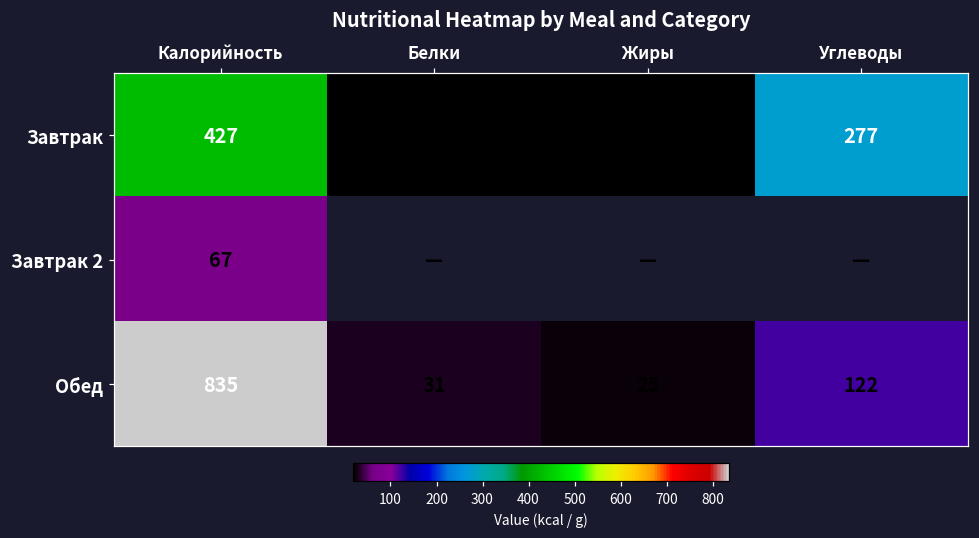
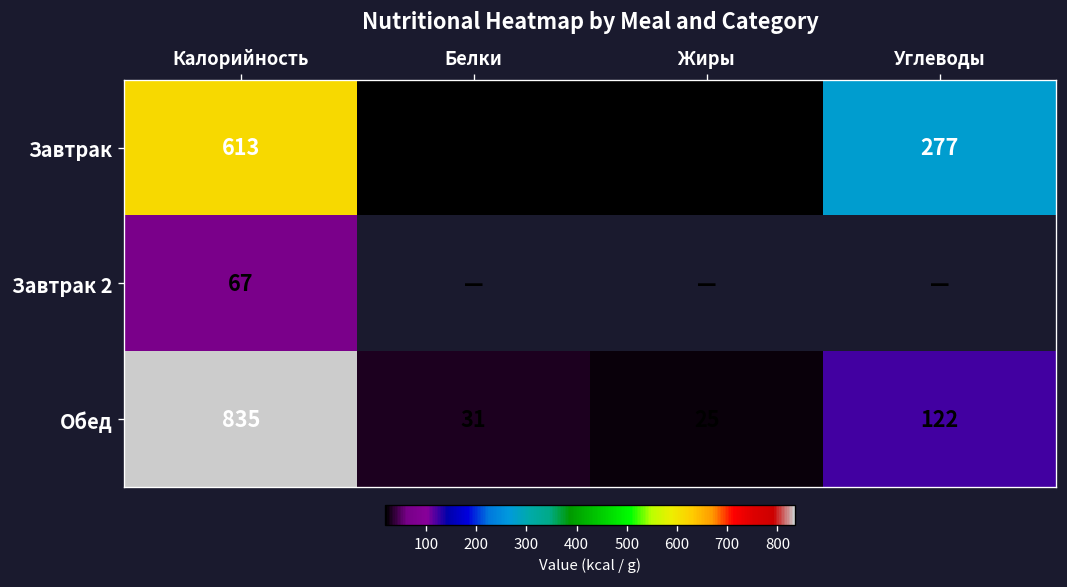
Завтрак, Калорийность: 427 -> 613
